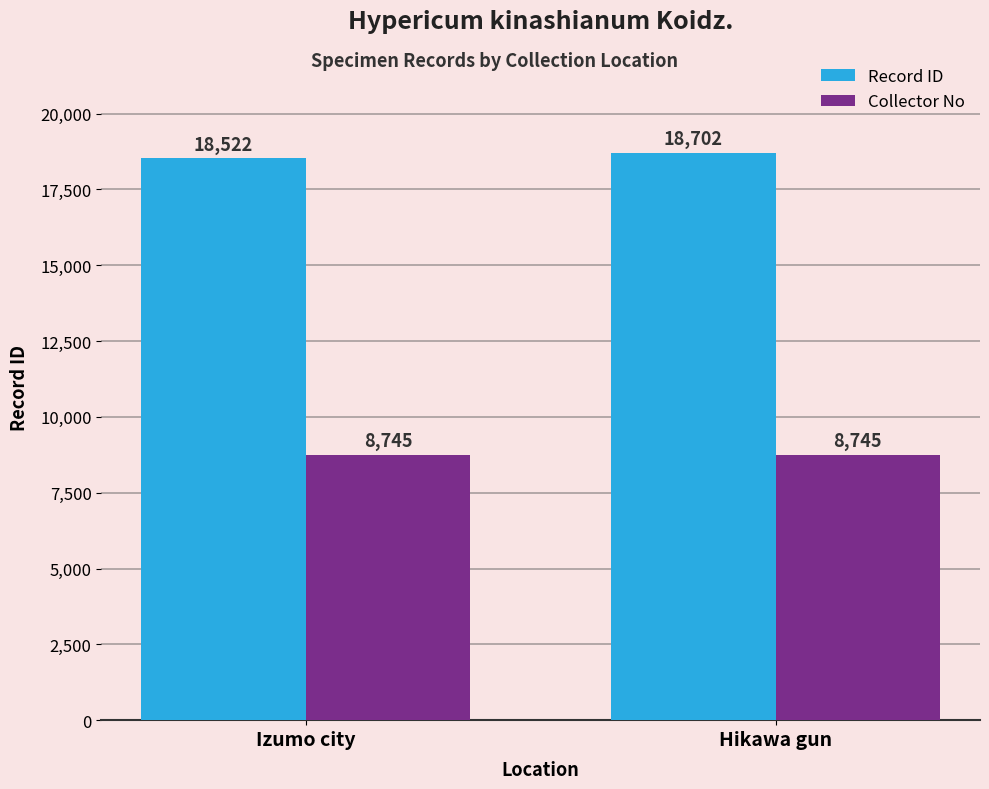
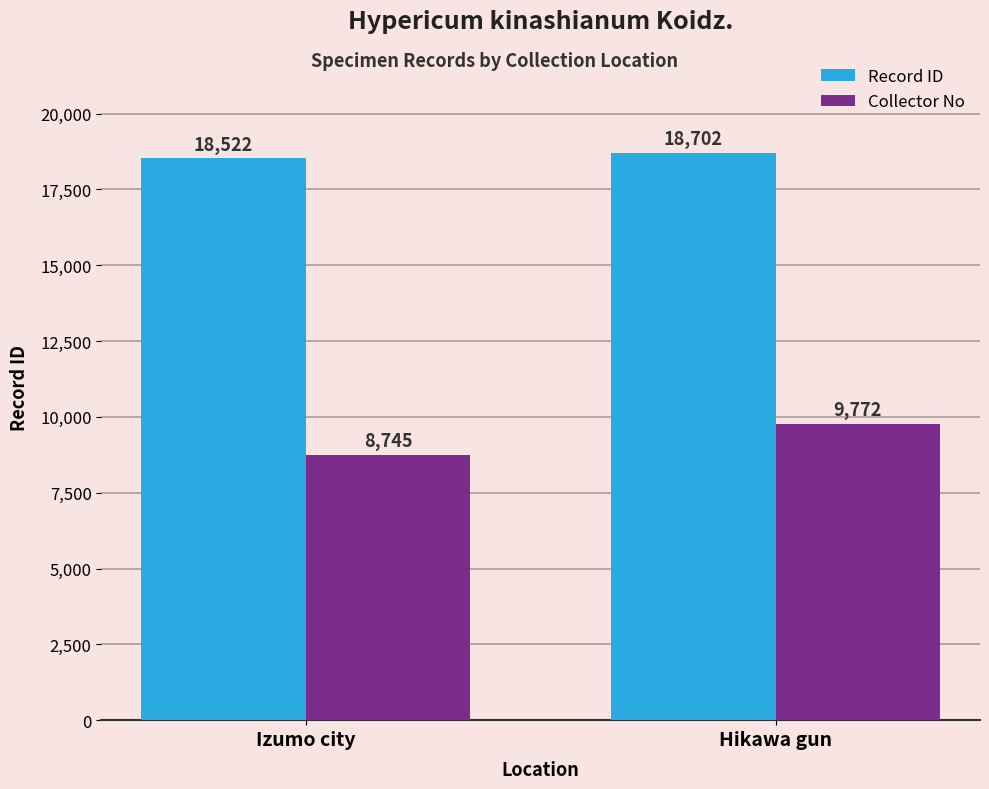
Collector No, Hikawa gun: 8,745 -> 9,772
